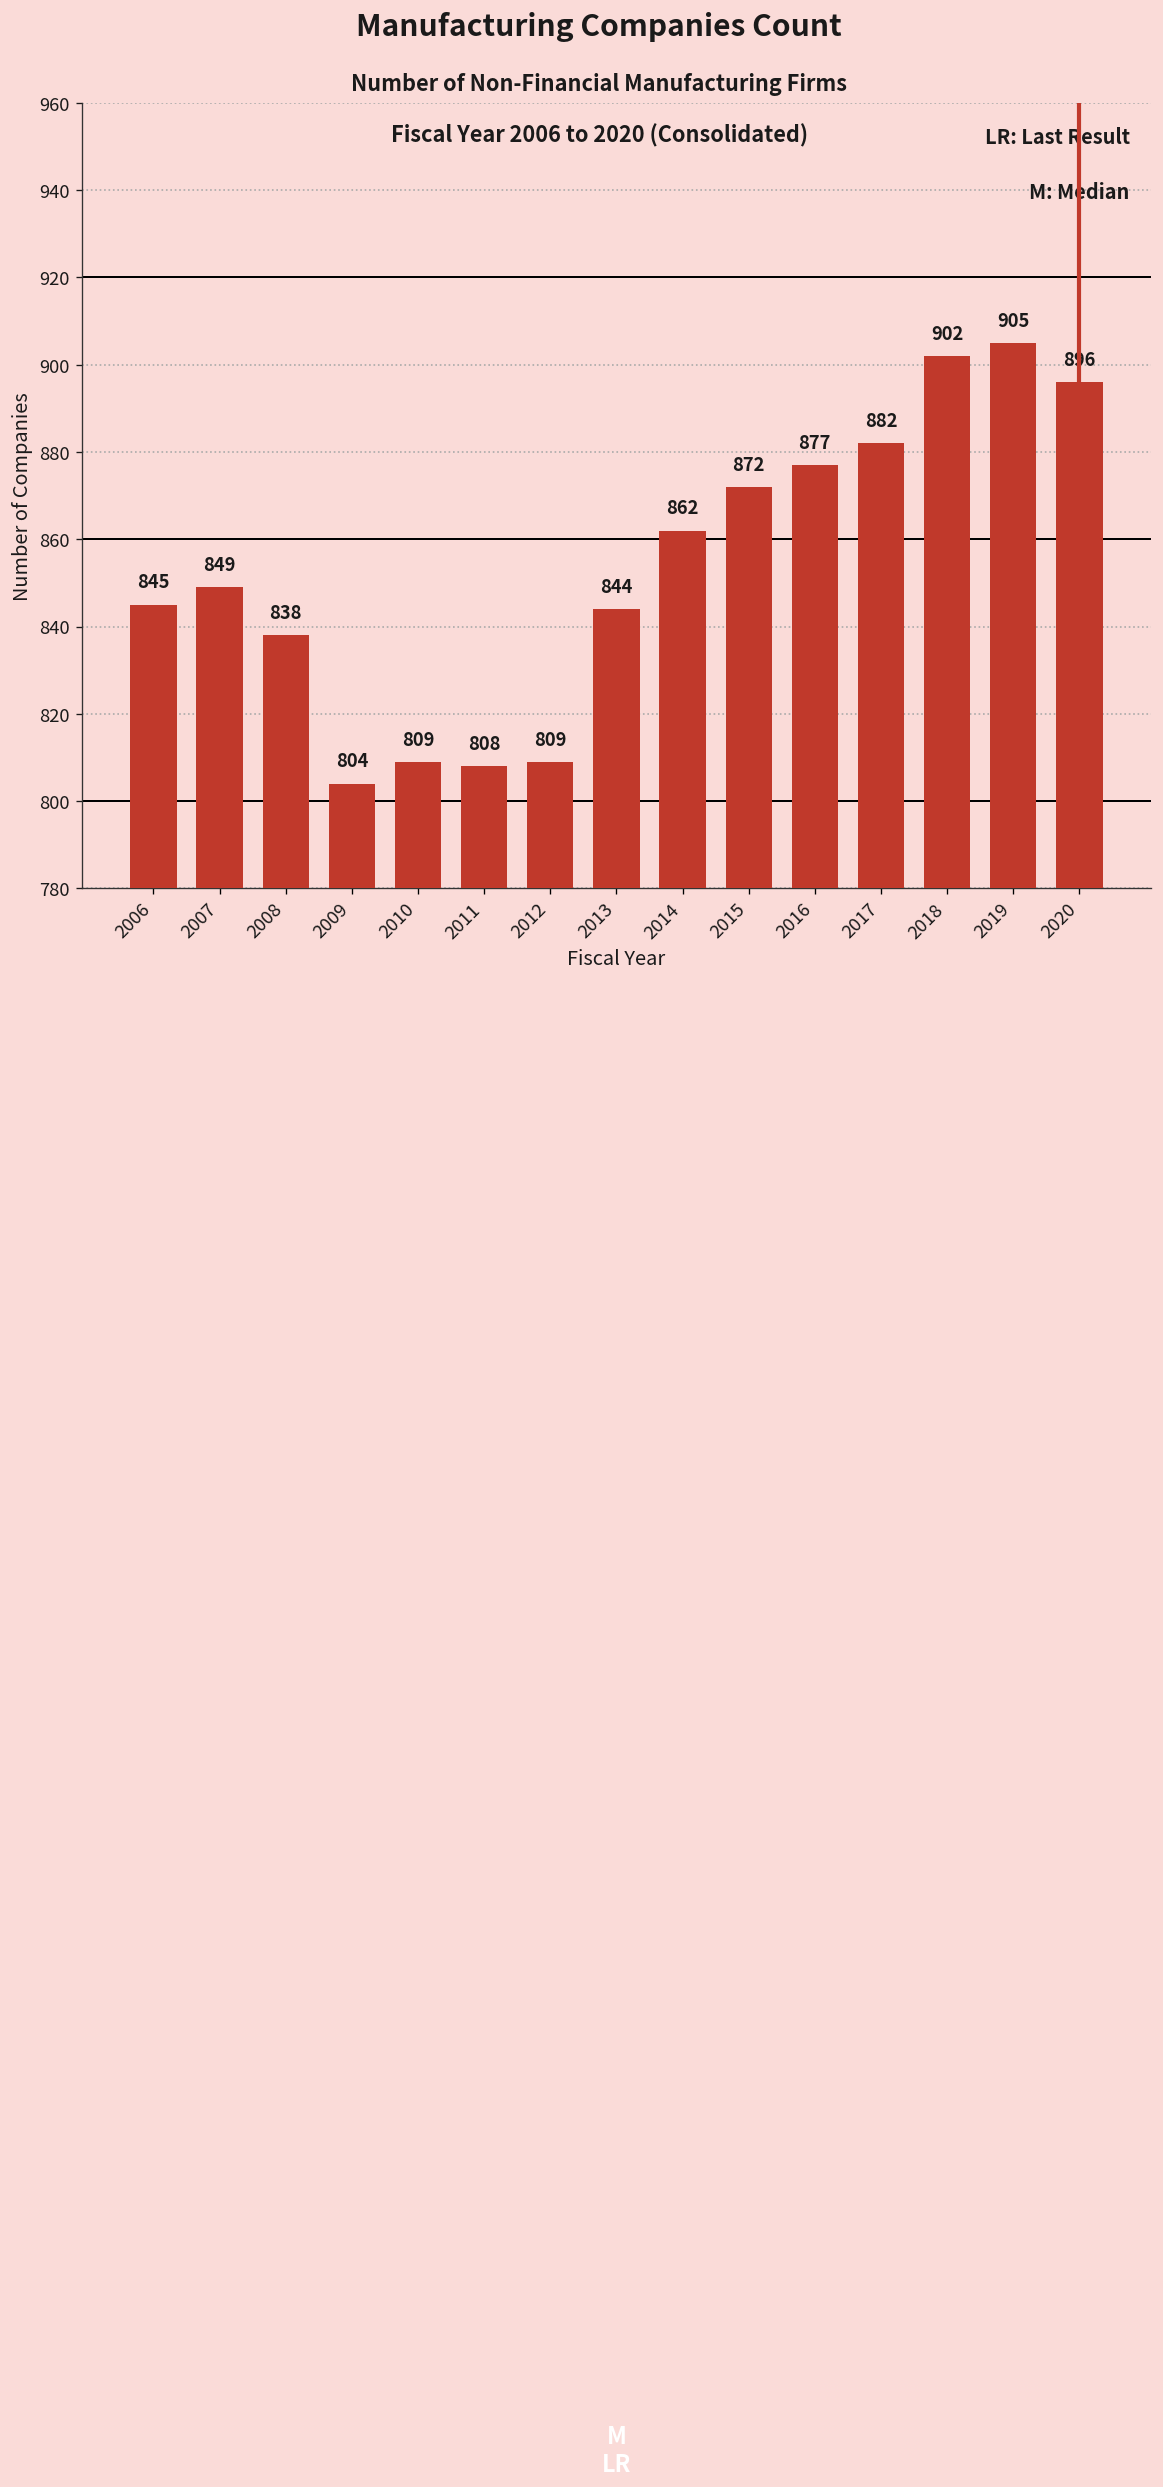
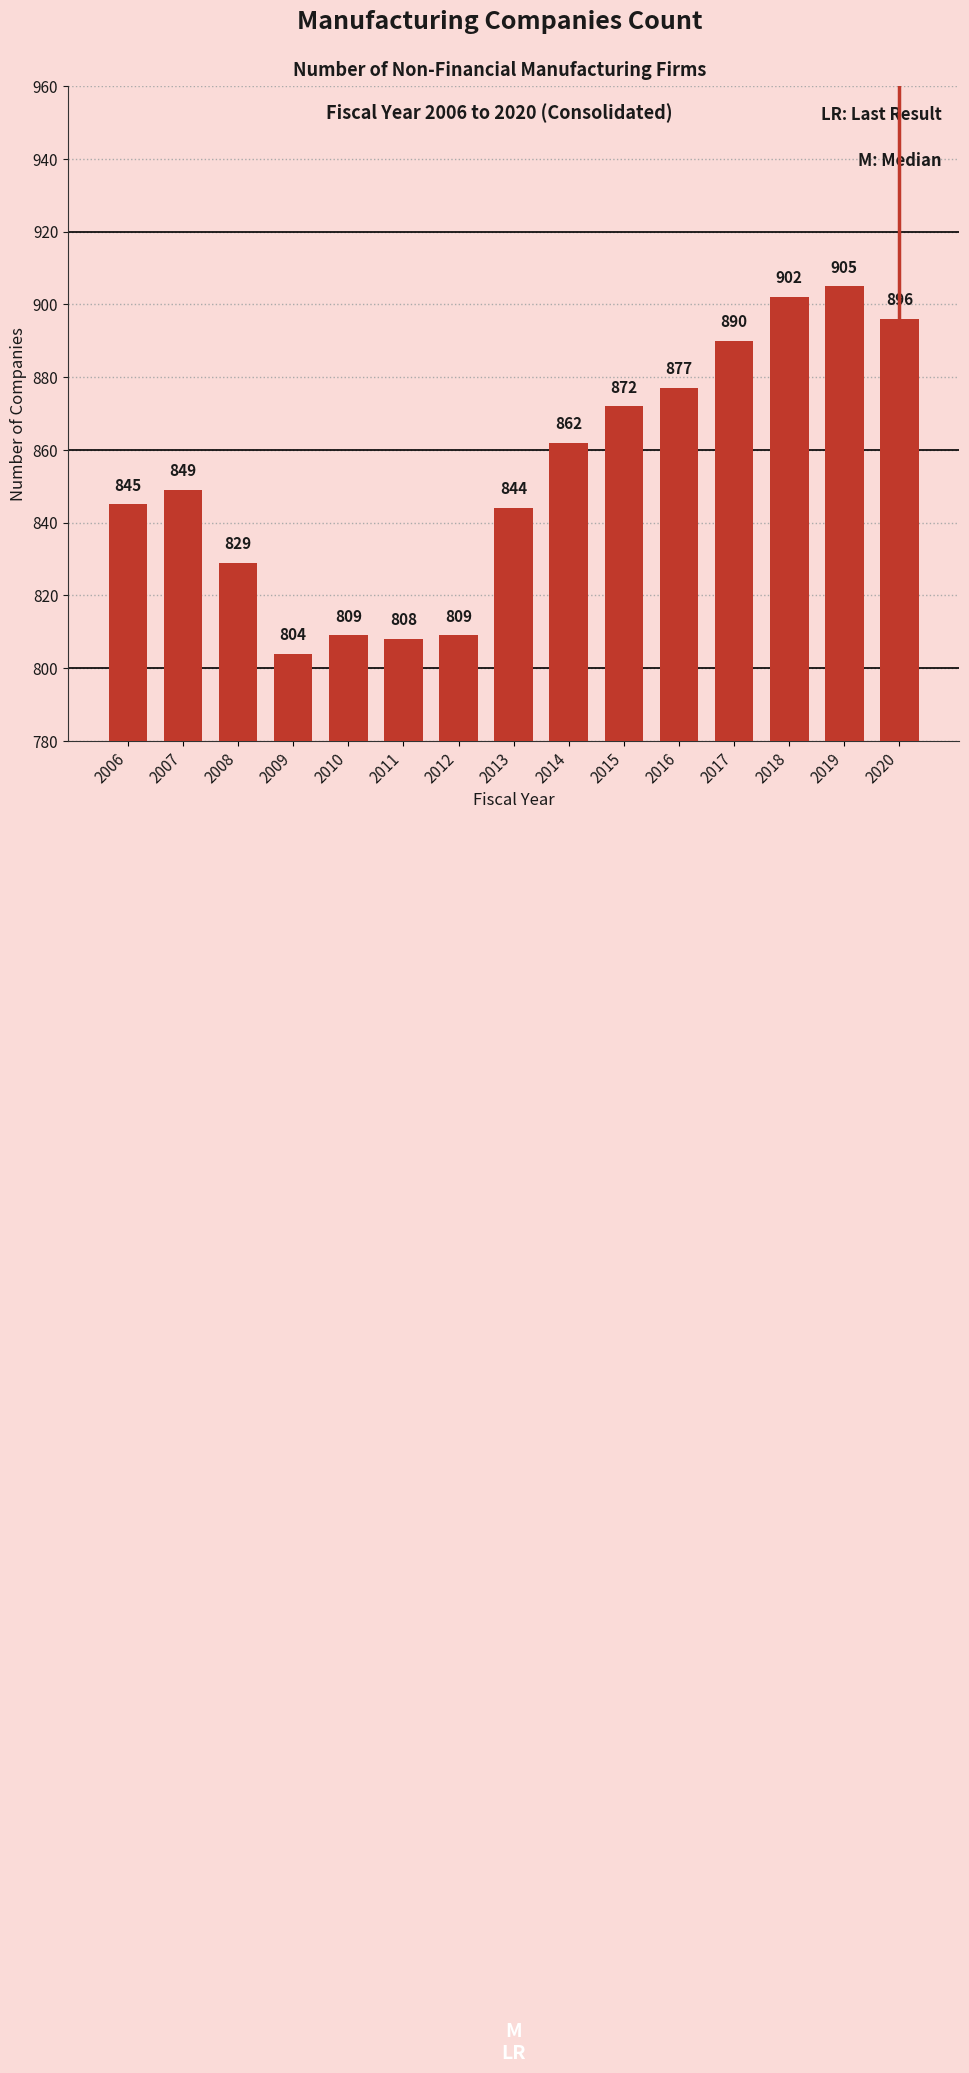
2008: 838 -> 829
2017: 882 -> 890
